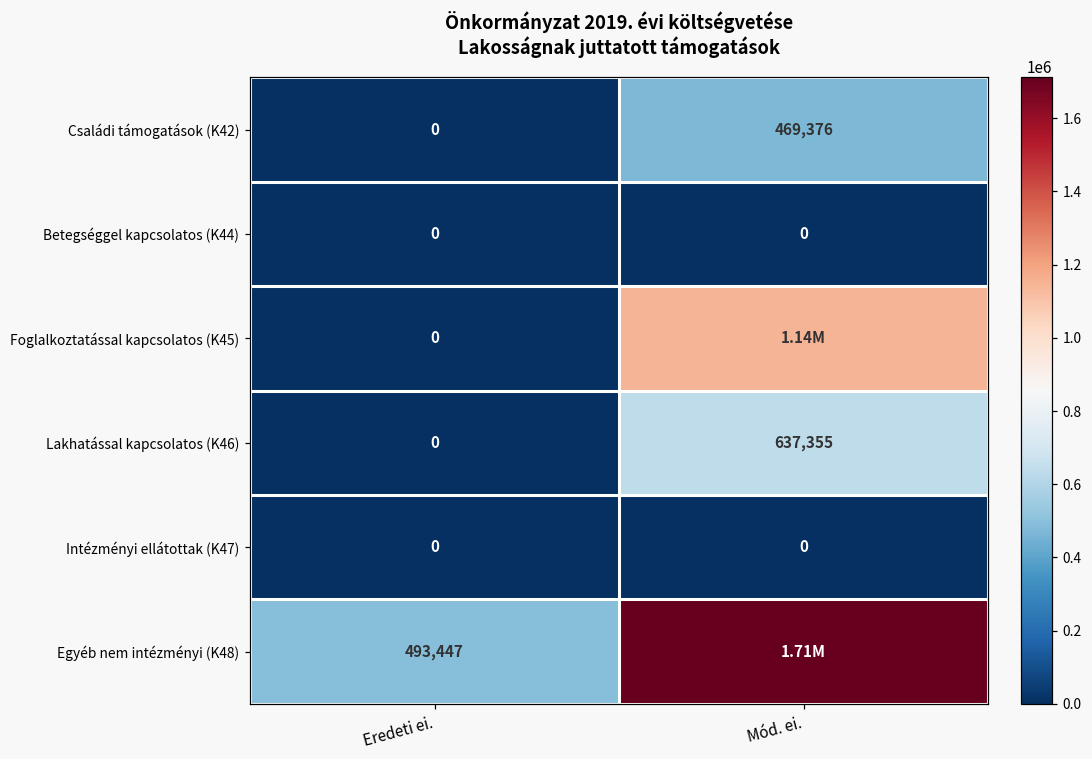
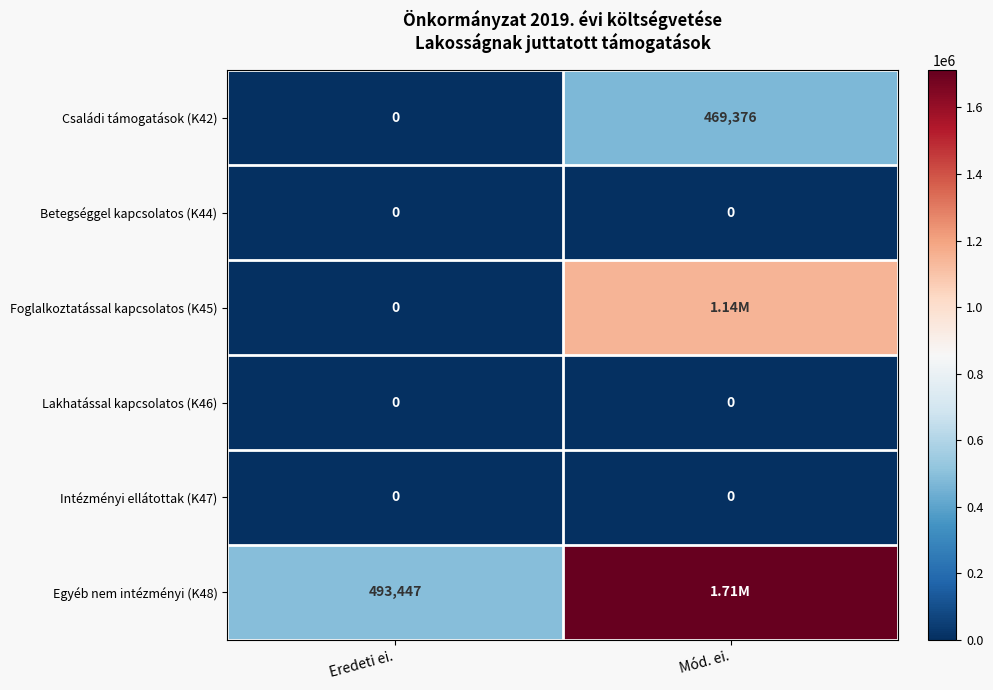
Lakhatással kapcsolatos (K46), Mód. ei.: 637,355 -> 0
